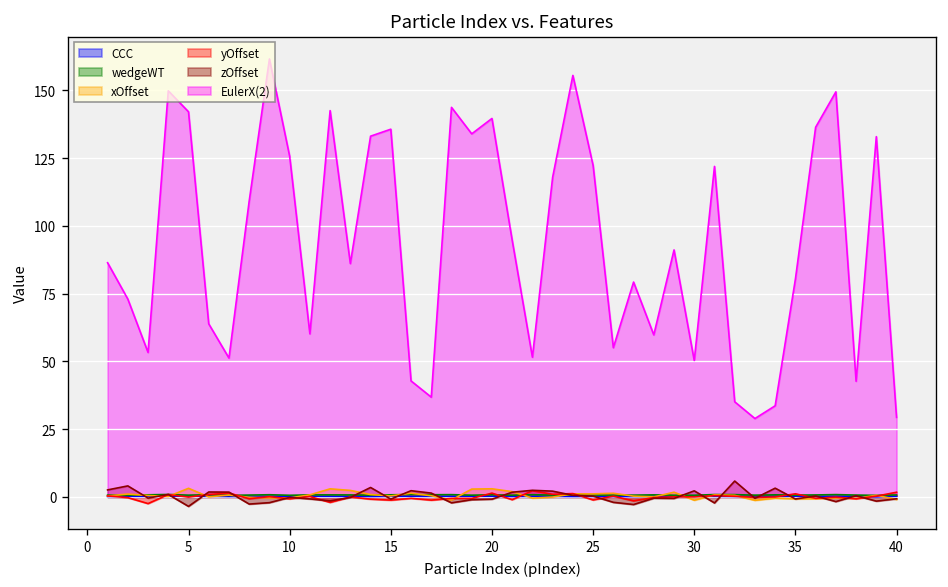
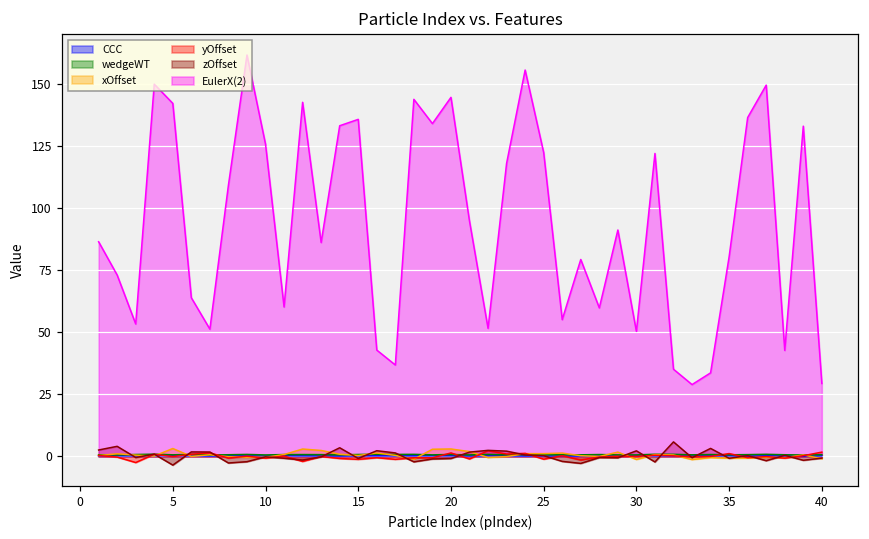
EulerX(2), 20: 140 -> 145
